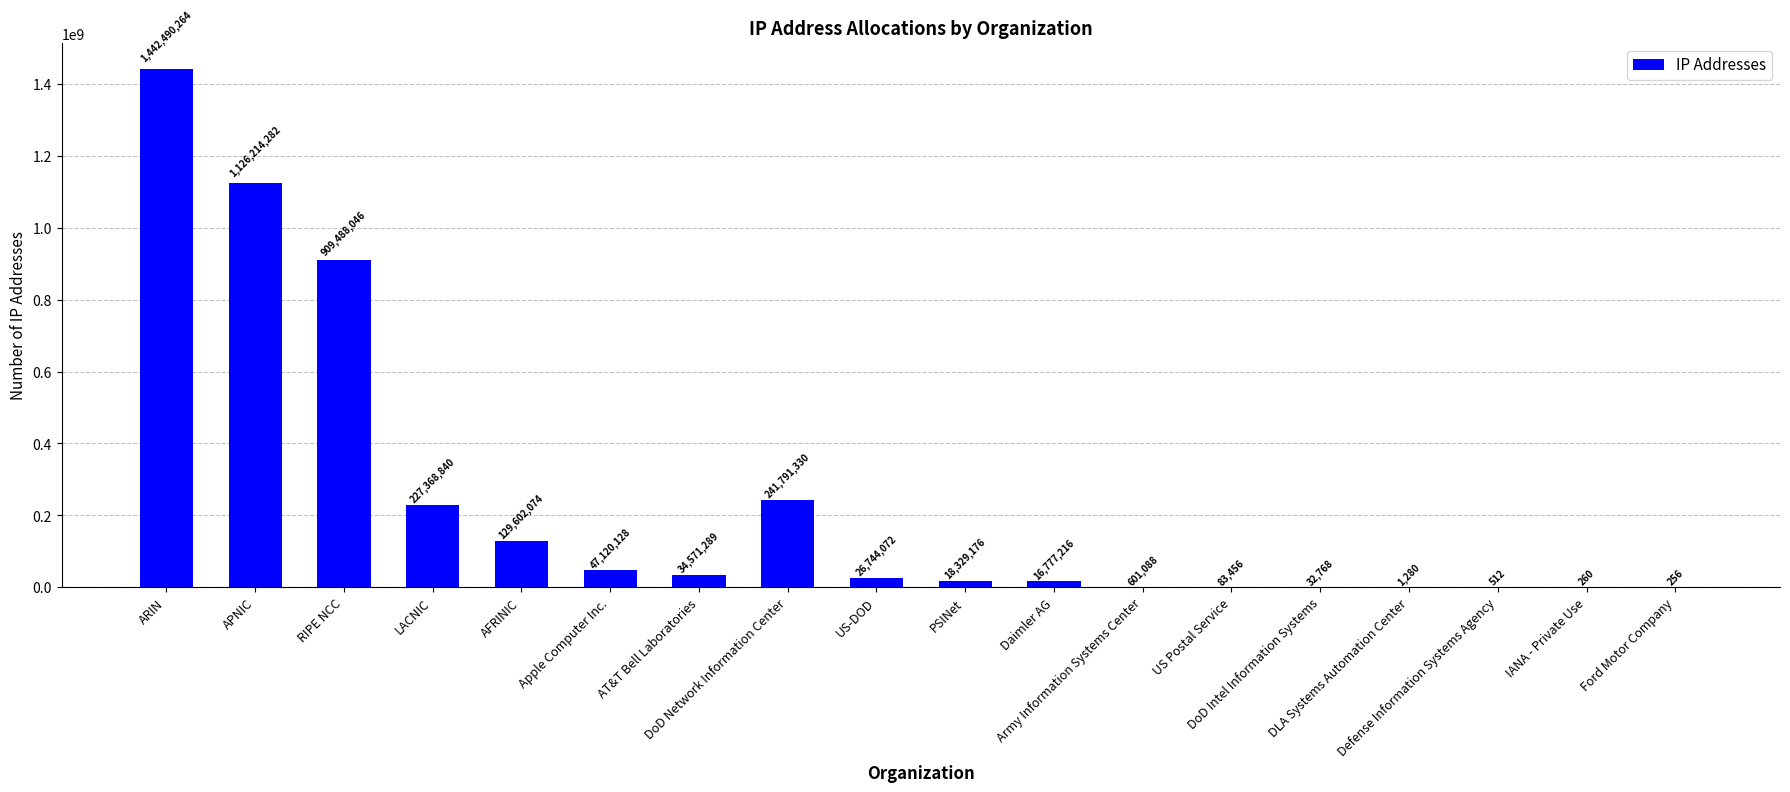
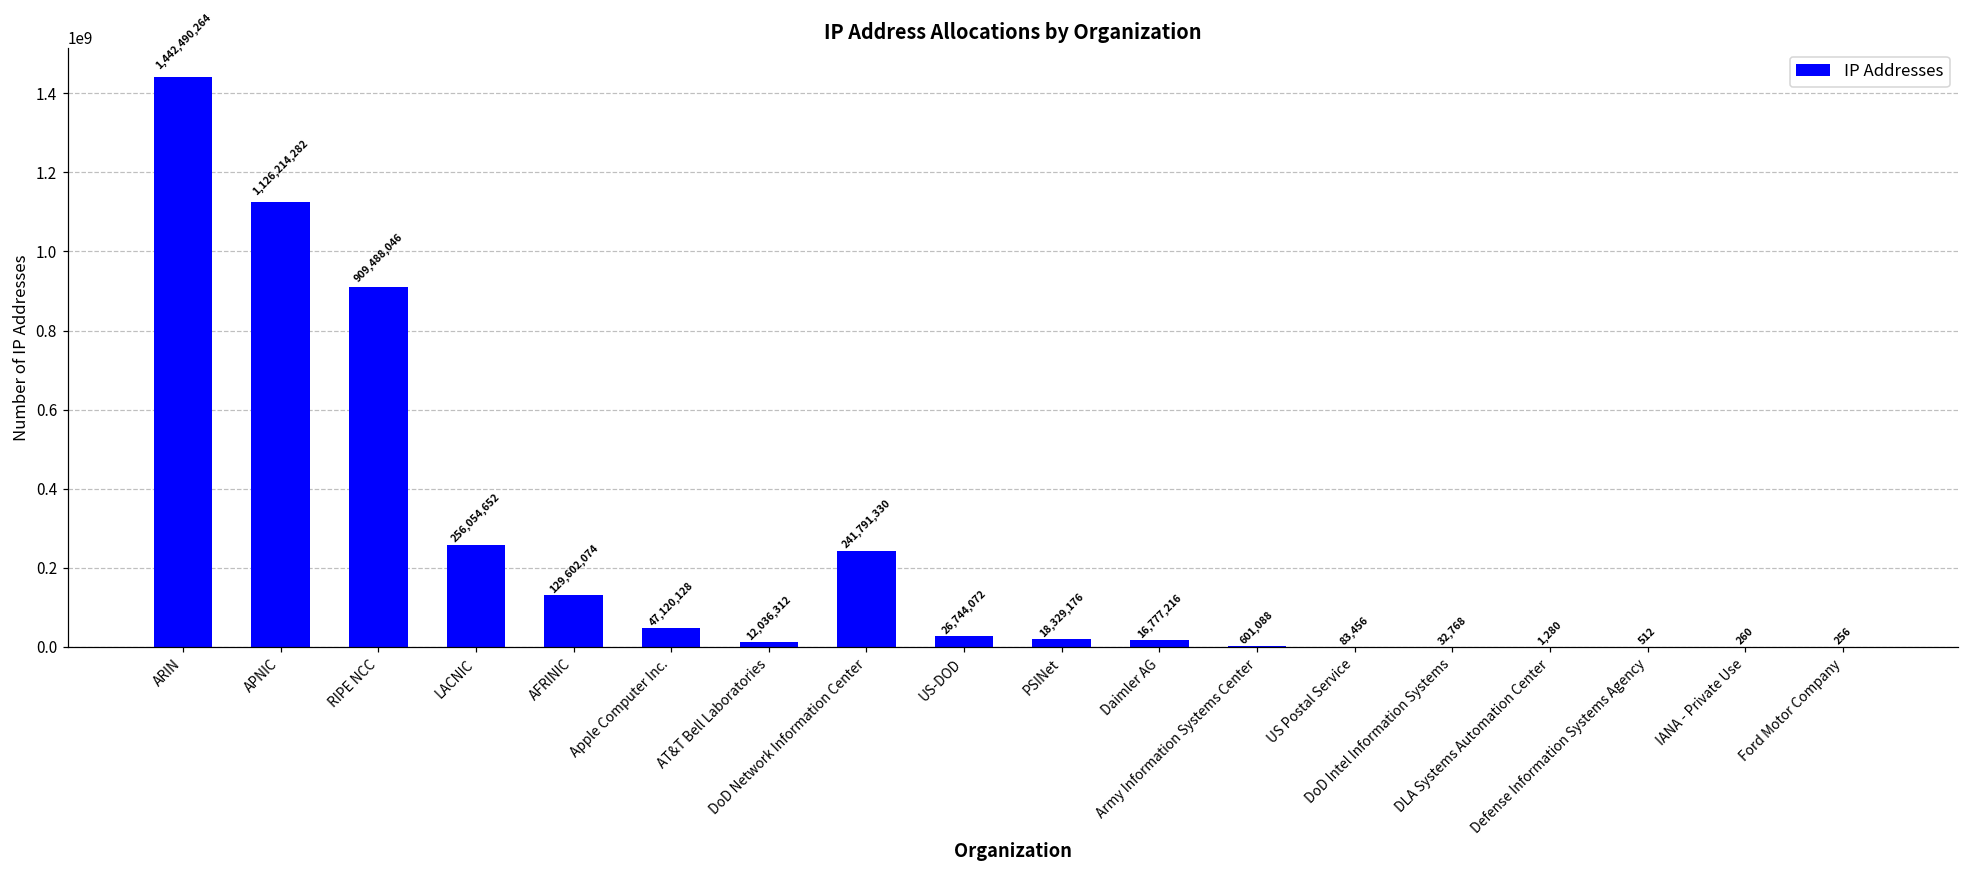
LACNIC: 227,368,840 -> 256,054,652
AT&T Bell Laboratories: 34,571,289 -> 12,036,312
